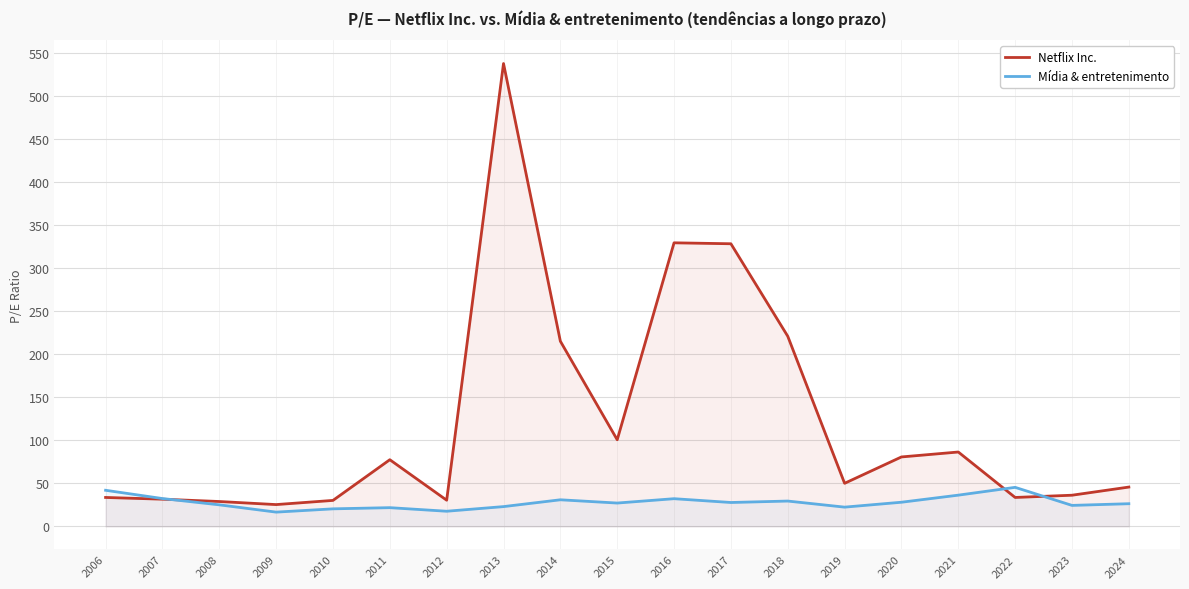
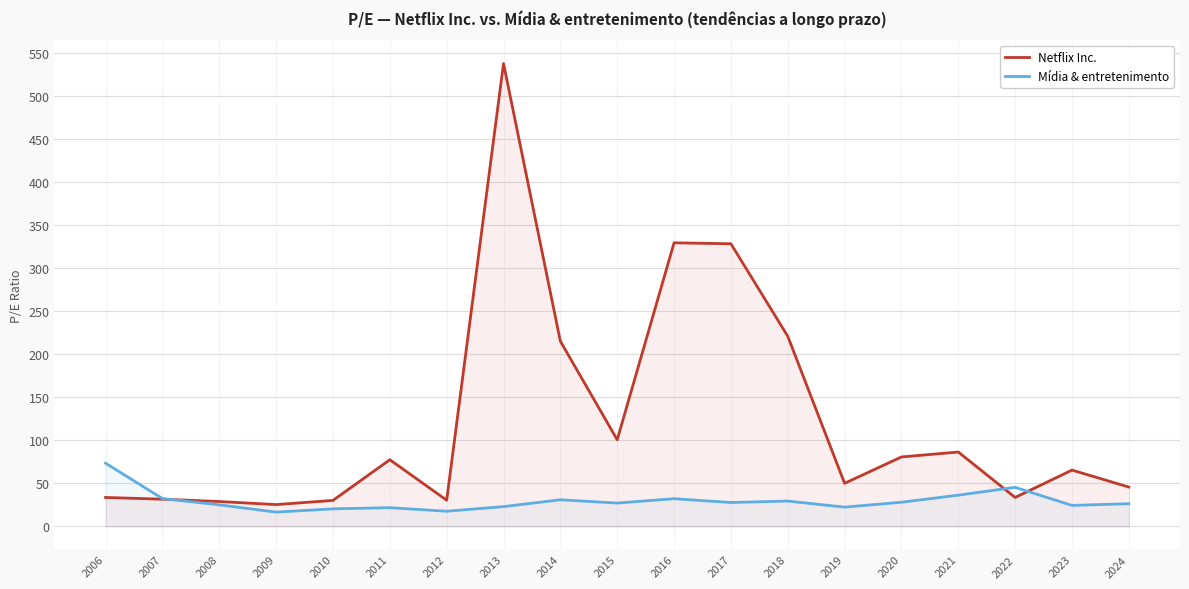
Mídia & entretenimento, 2006: 40 -> 70
Netflix Inc., 2023: 40 -> 70
